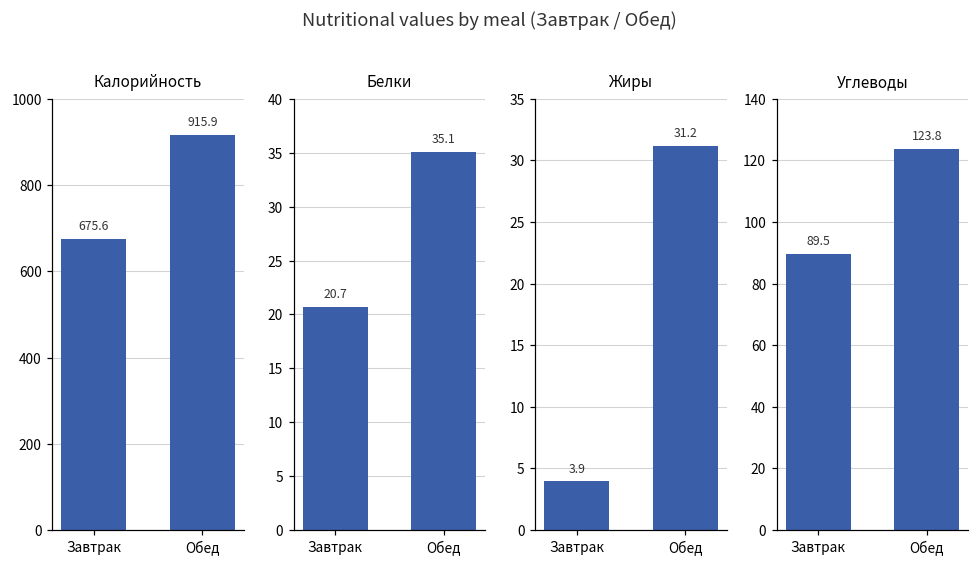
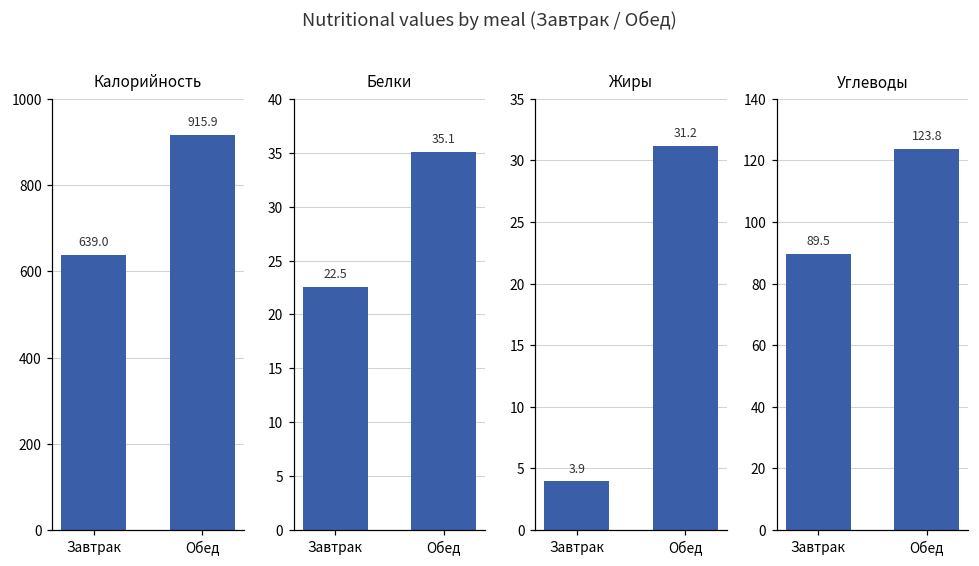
Калорийность, Завтрак: 675.6 -> 639.0
Белки, Завтрак: 20.7 -> 22.5
